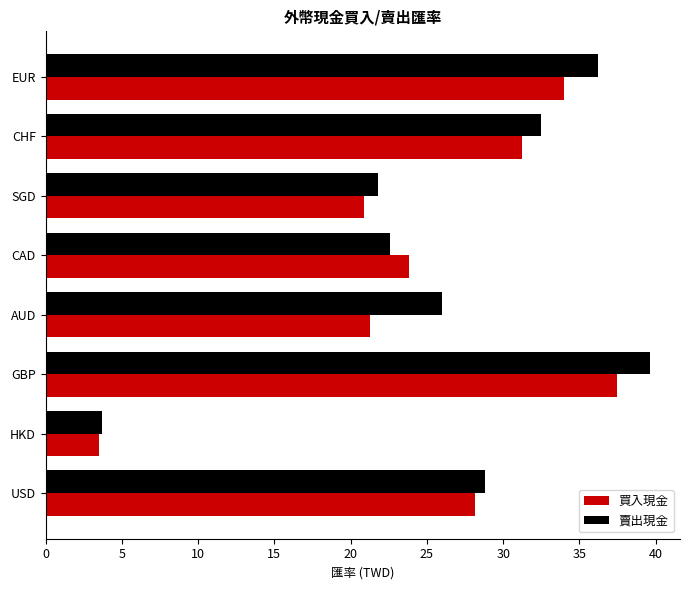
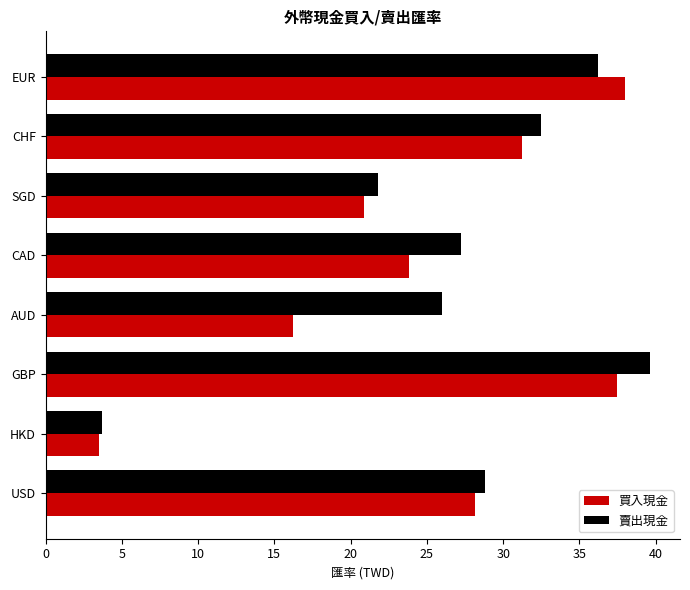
買入現金, EUR: 34.0 -> 38.0
賣出現金, CAD: 22.6 -> 27.2
買入現金, AUD: 21.3 -> 16.2
